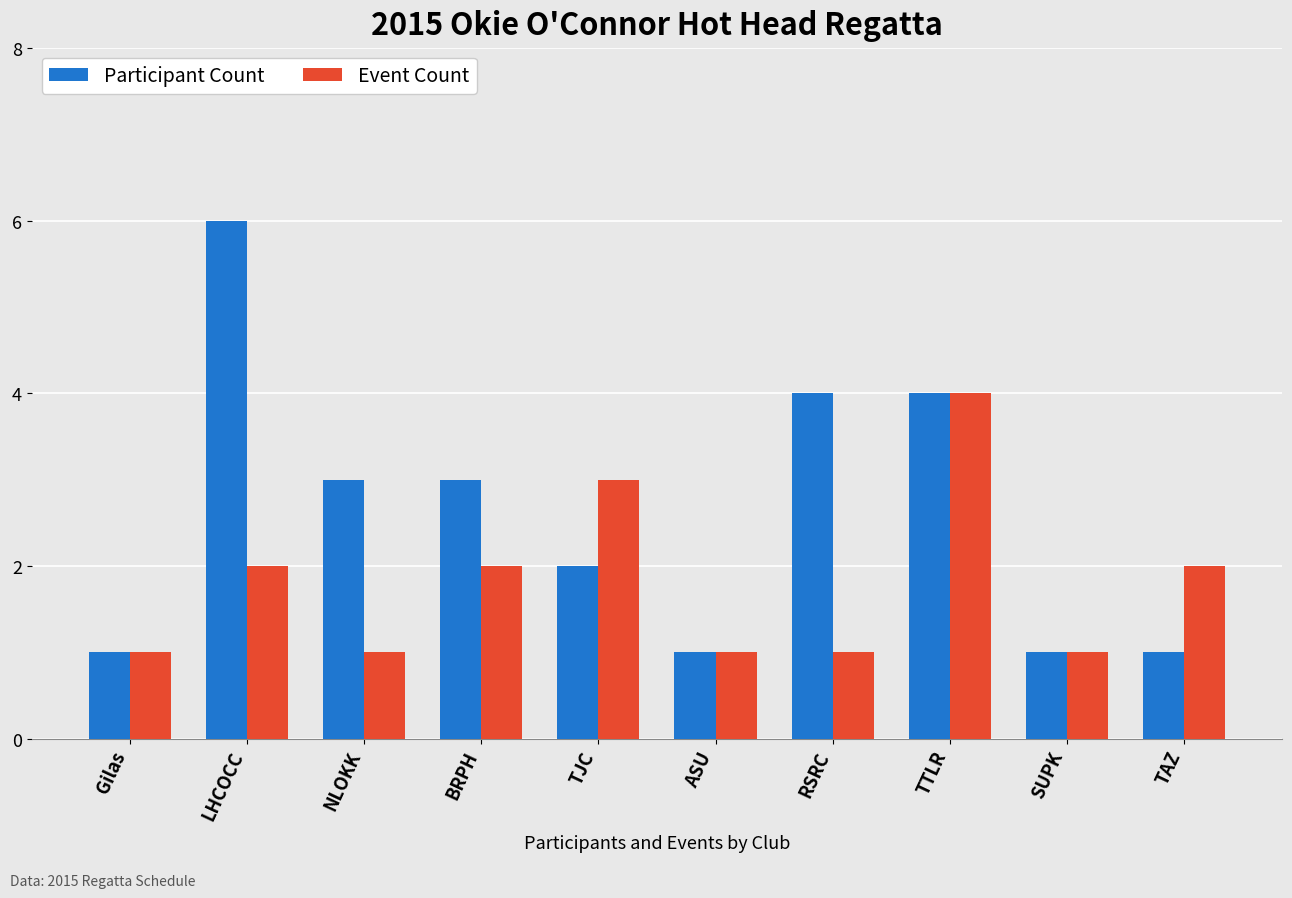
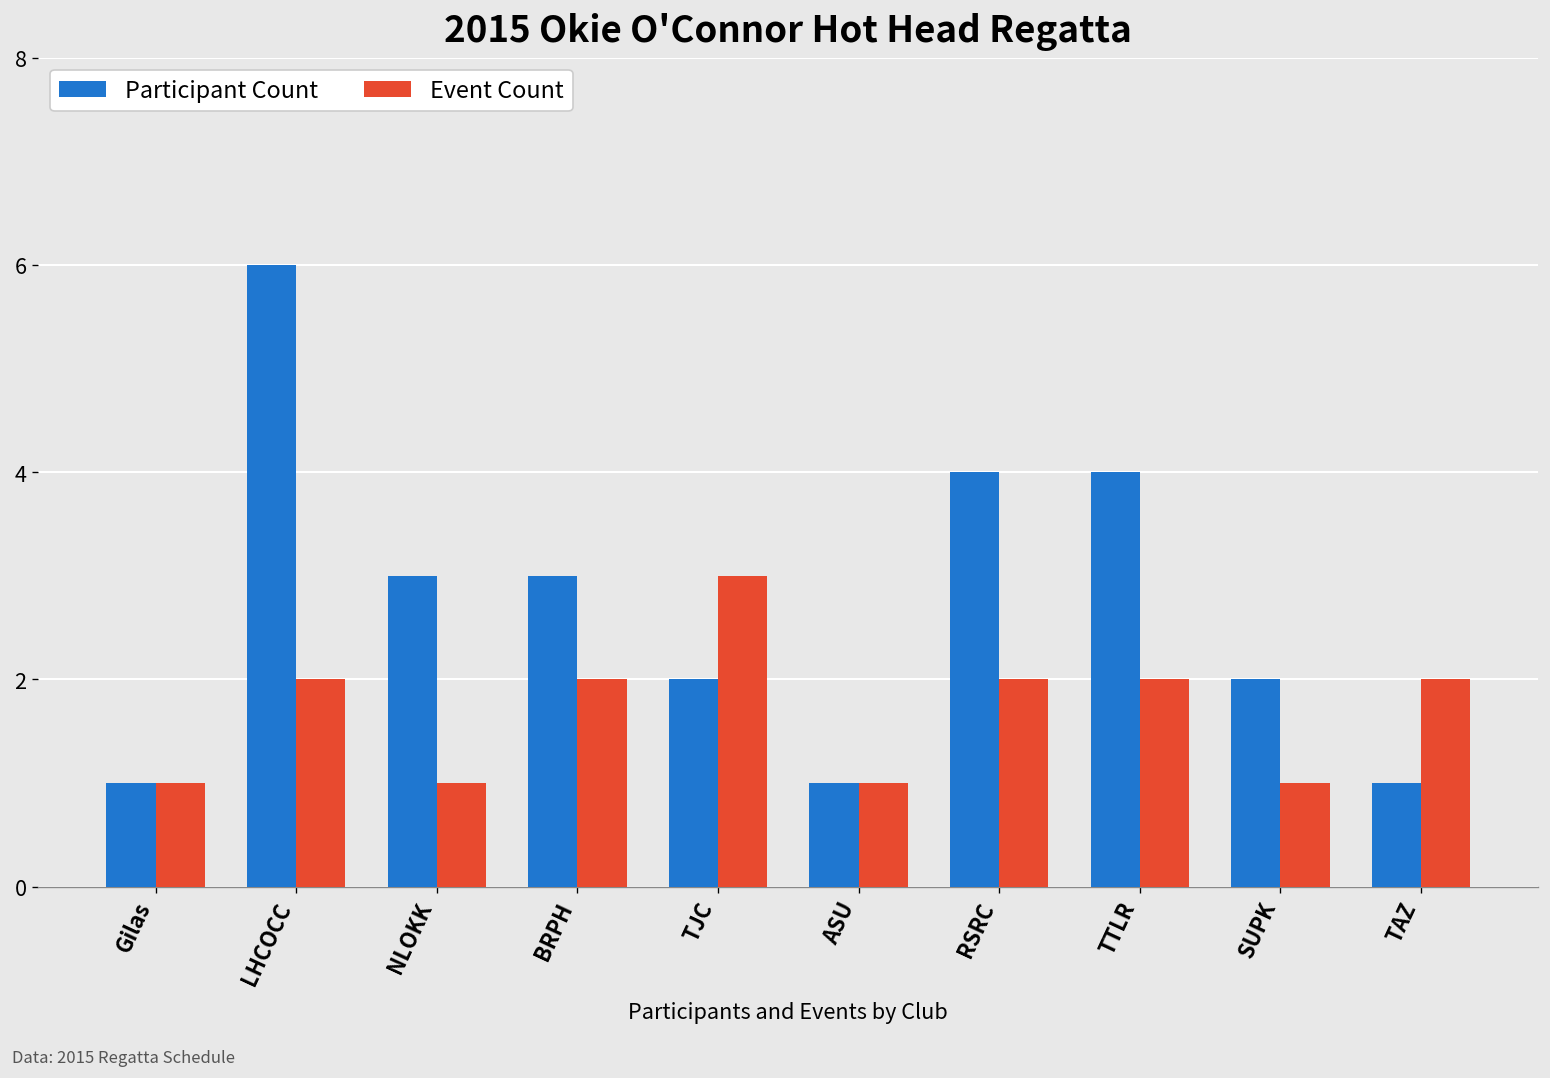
Event Count, RSRC: 1 -> 2
Event Count, TTLR: 4 -> 2
Participant Count, SUPK: 1 -> 2
